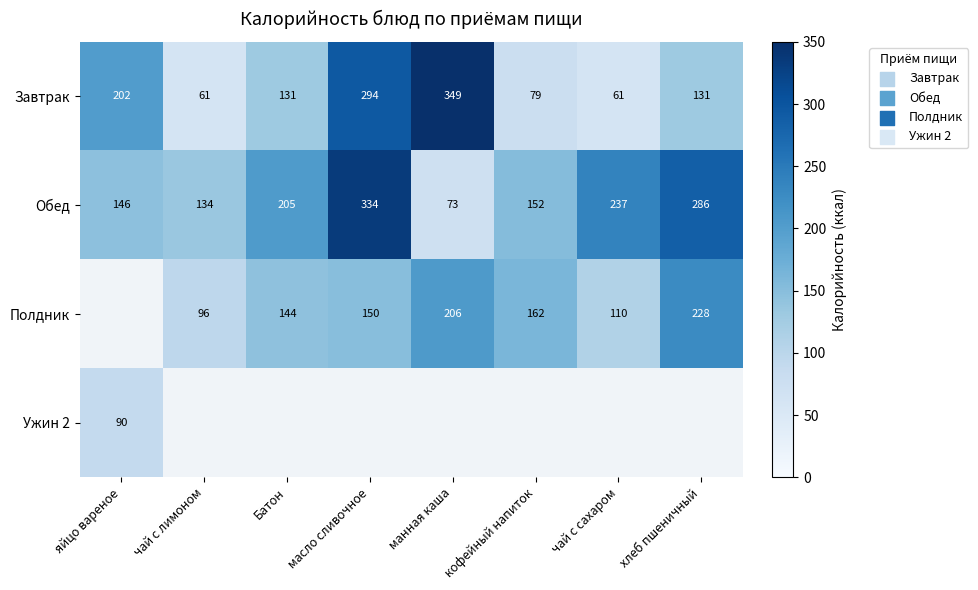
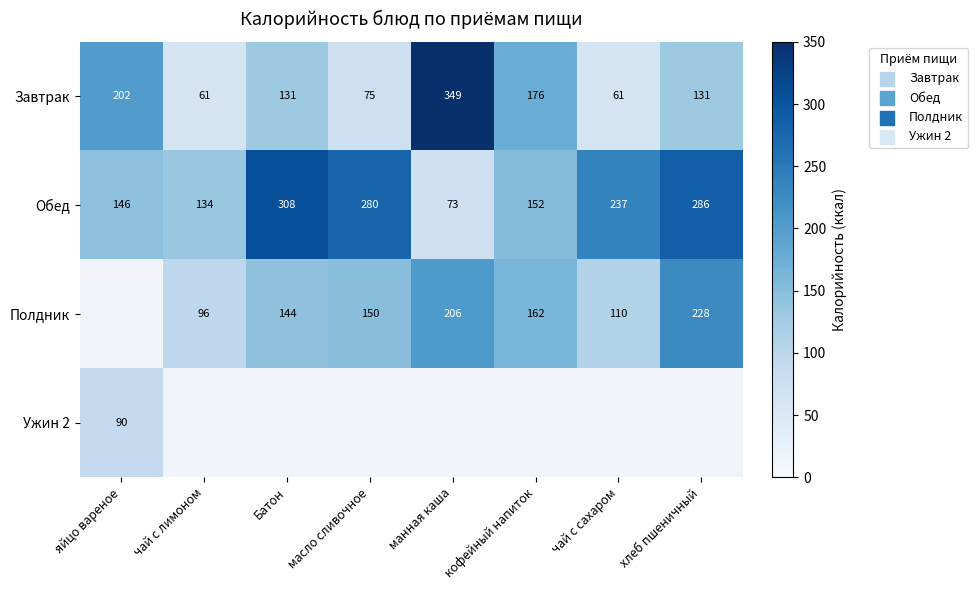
Завтрак, масло сливочное: 294 -> 75
Завтрак, кофейный напиток: 79 -> 176
Обед, Батон: 205 -> 308
Обед, масло сливочное: 334 -> 280
